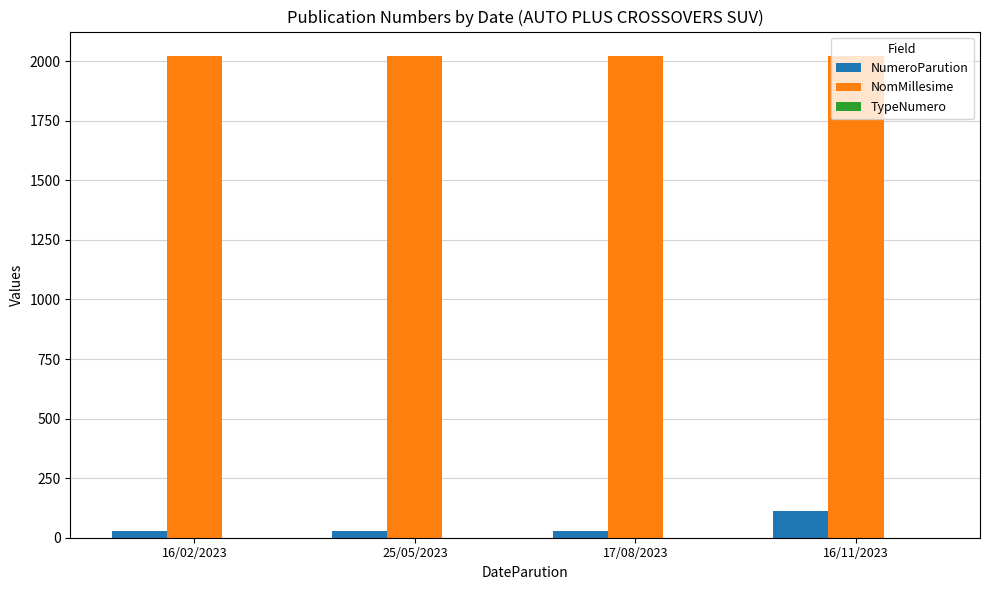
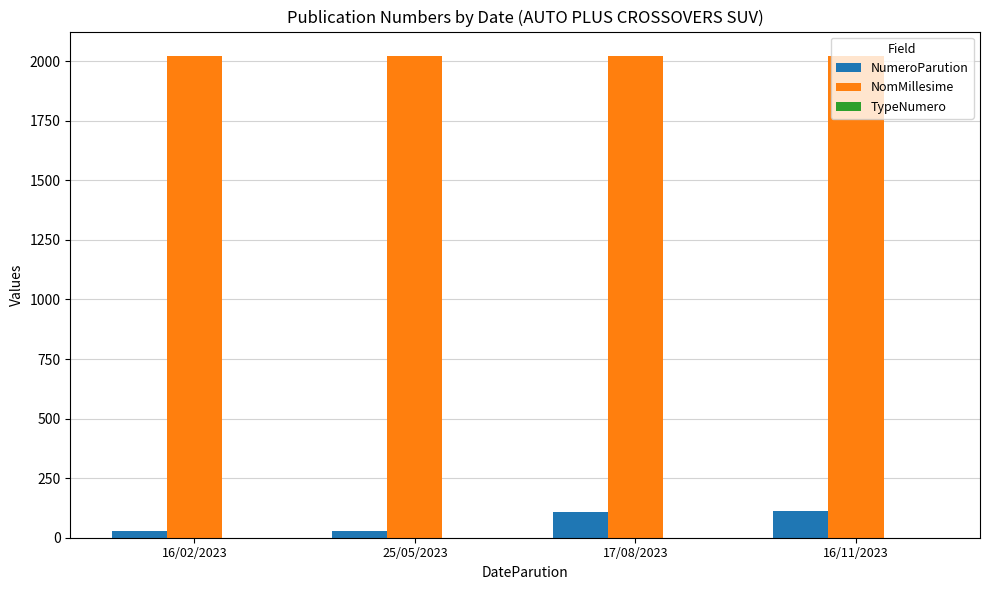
NumeroParution, 17/08/2023: 30 -> 110
